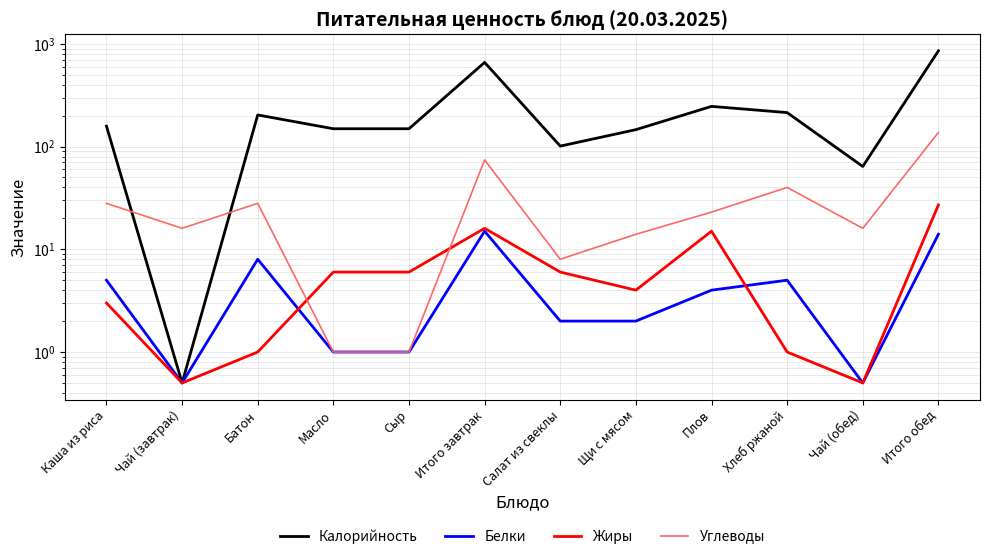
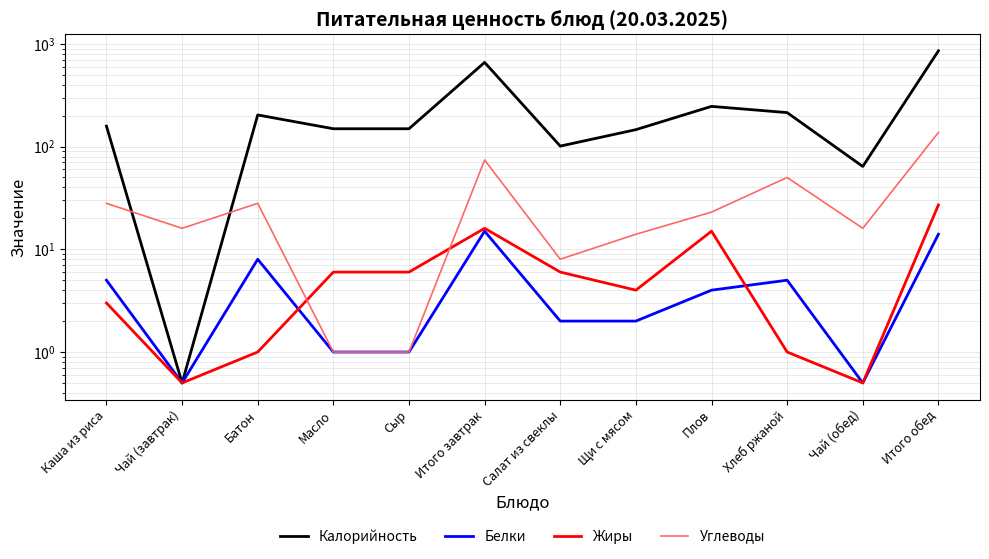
Углеводы, Хлеб ржаной: 40 -> 50
